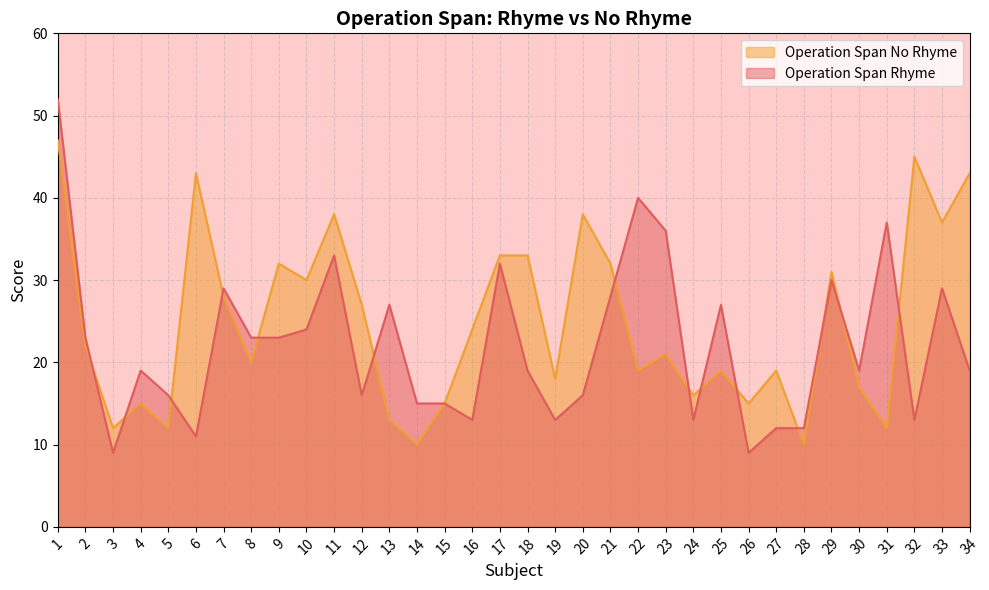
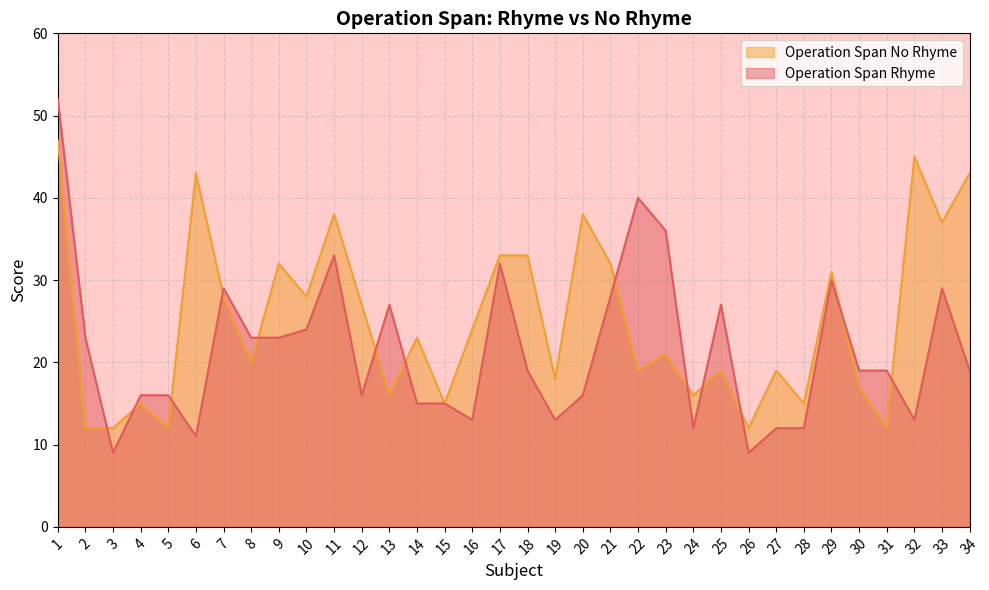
Operation Span No Rhyme, 2: 22 -> 12
Operation Span Rhyme, 4: 19 -> 16
Operation Span No Rhyme, 10: 30 -> 28
Operation Span No Rhyme, 13: 13 -> 16
Operation Span No Rhyme, 14: 10 -> 23
Operation Span Rhyme, 24: 13 -> 12
Operation Span No Rhyme, 26: 15 -> 12
Operation Span No Rhyme, 28: 10 -> 15
Operation Span Rhyme, 31: 37 -> 19
